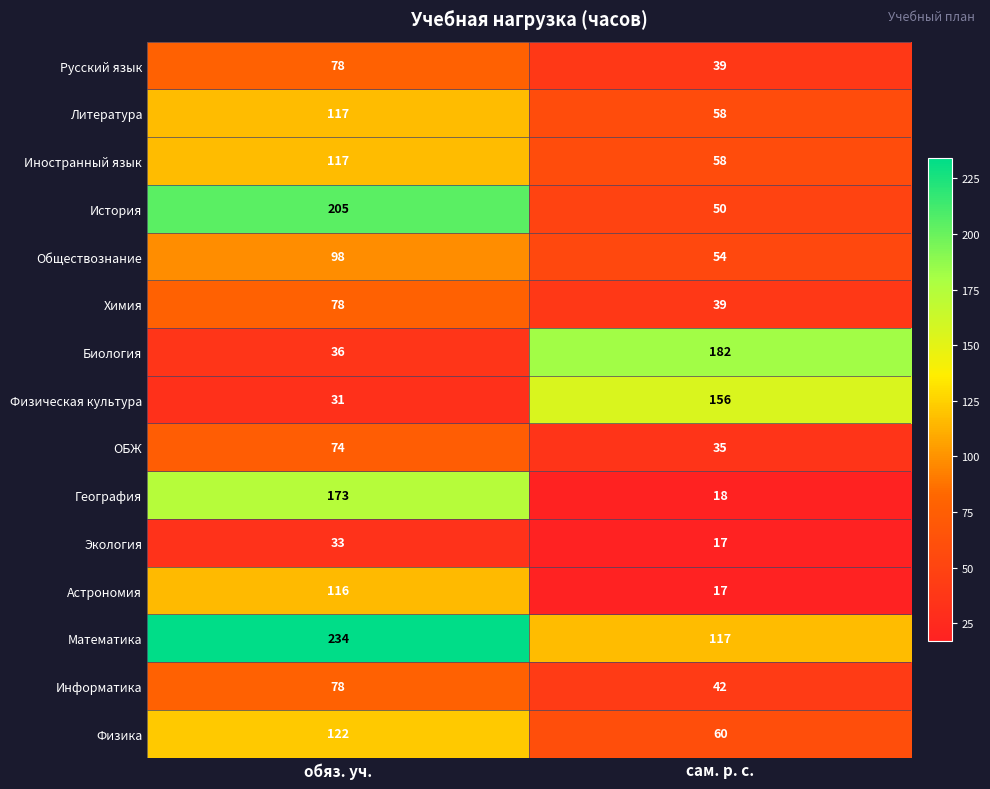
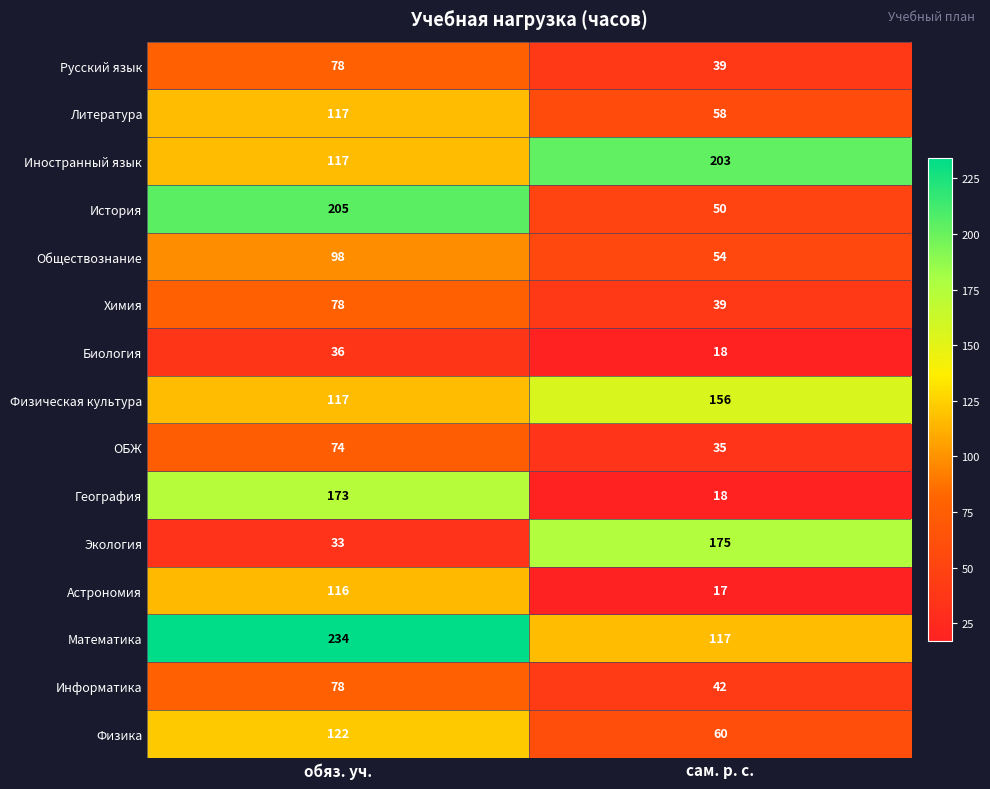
Иностранный язык, сам. р. с.: 58 -> 203
Биология, сам. р. с.: 182 -> 18
Физическая культура, обяз. уч.: 31 -> 117
Экология, сам. р. с.: 17 -> 175
